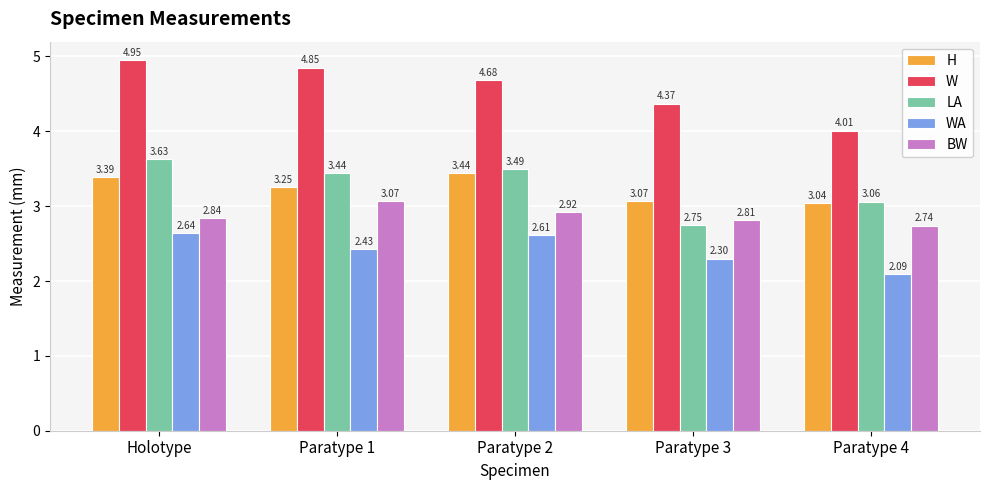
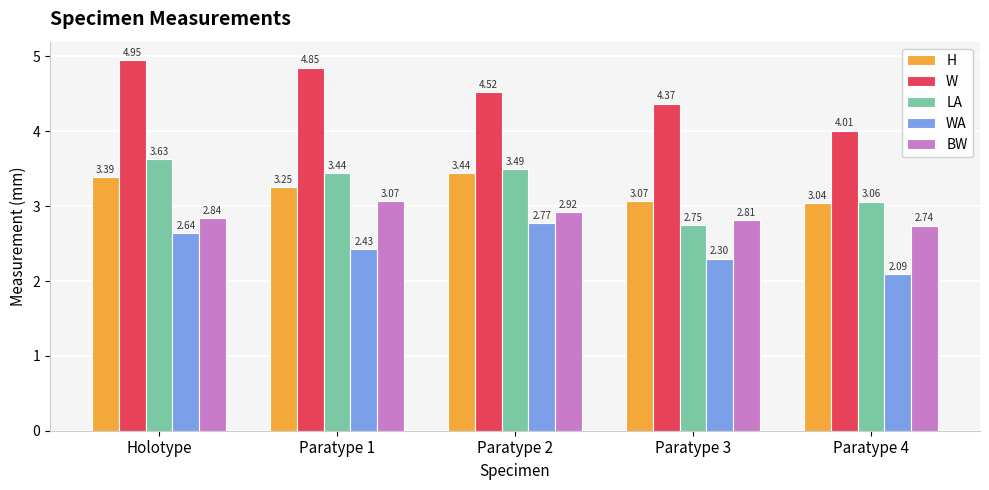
W, Paratype 2: 4.68 -> 4.52
WA, Paratype 2: 2.61 -> 2.77
